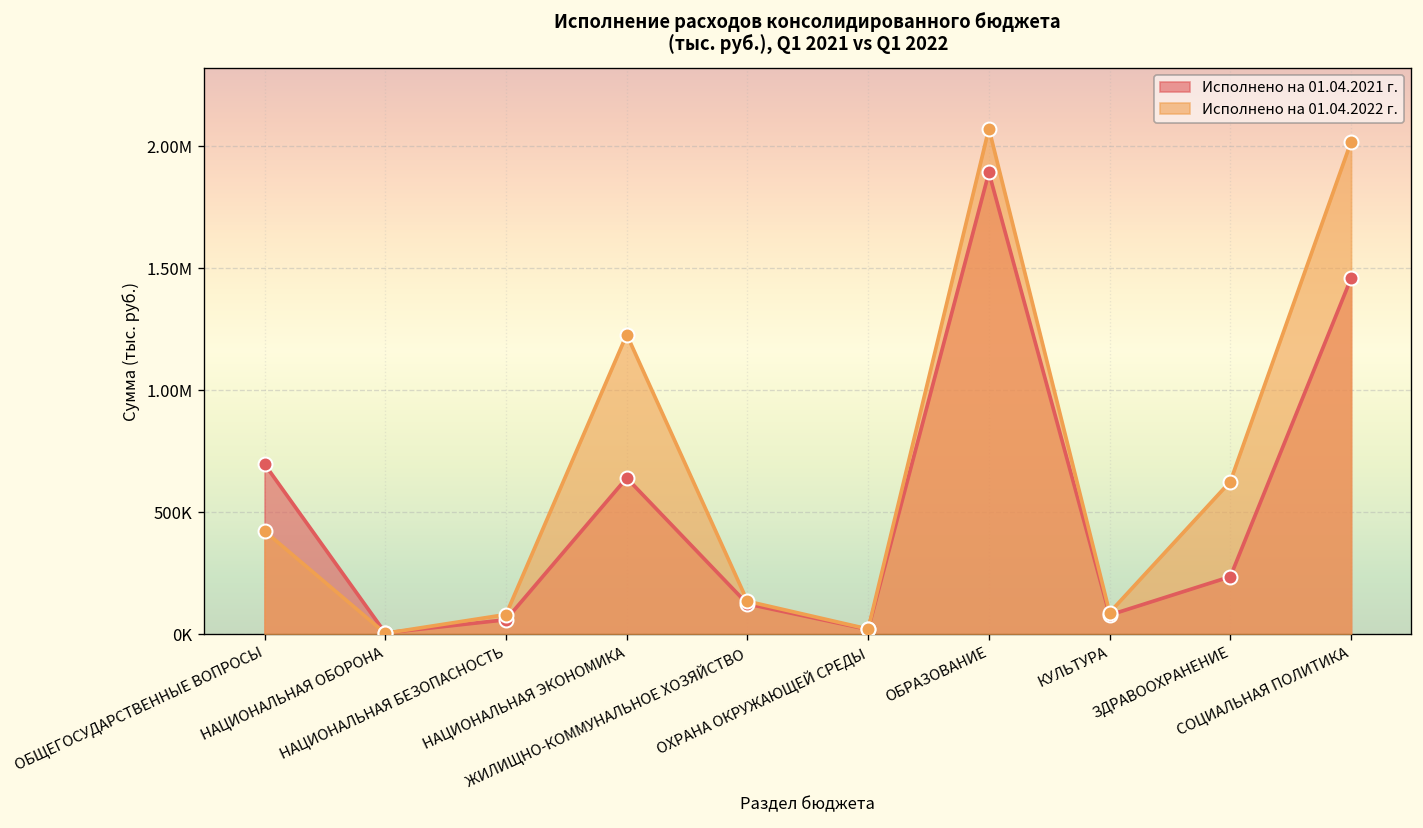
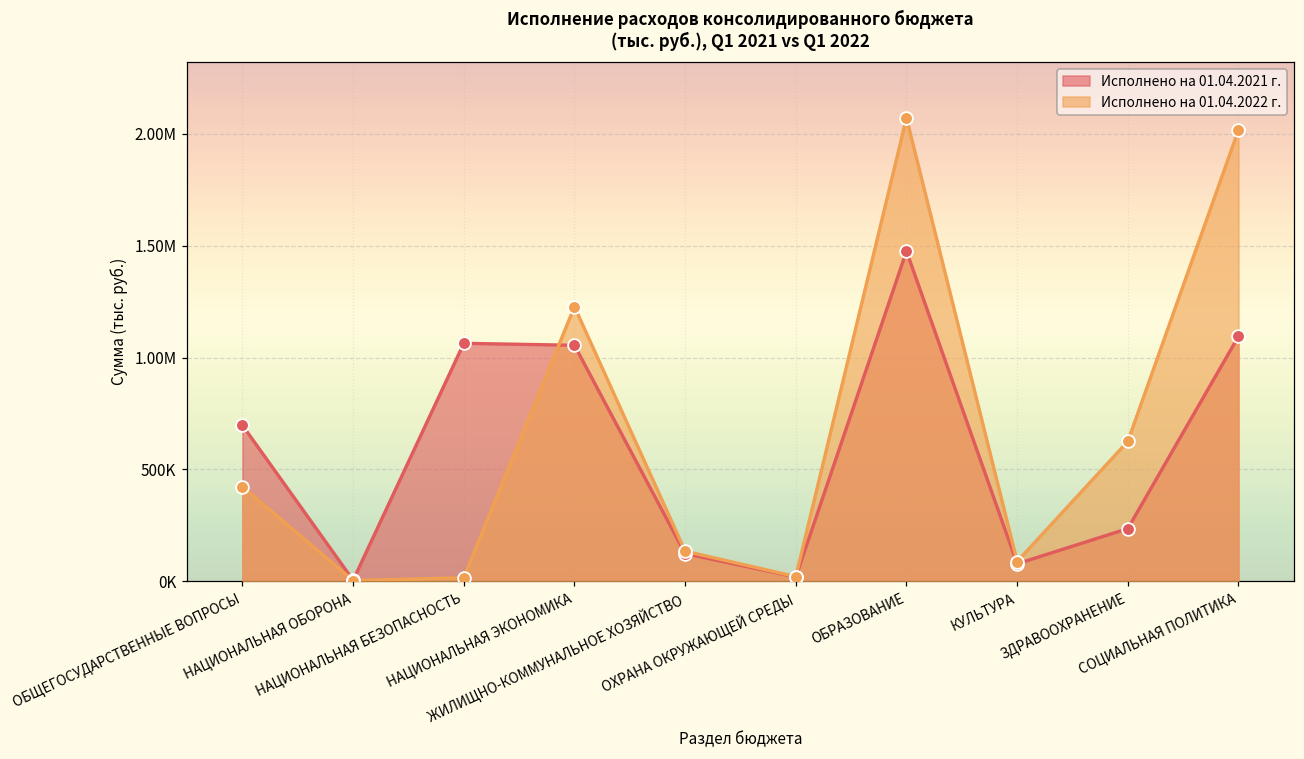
Исполнено на 01.04.2021 г., НАЦИОНАЛЬНАЯ БЕЗОПАСНОСТЬ: 60000 -> 1060000
Исполнено на 01.04.2022 г., НАЦИОНАЛЬНАЯ БЕЗОПАСНОСТЬ: 80000 -> 20000
Исполнено на 01.04.2021 г., НАЦИОНАЛЬНАЯ ЭКОНОМИКА: 640000 -> 1050000
Исполнено на 01.04.2021 г., ОБРАЗОВАНИЕ: 1890000 -> 1480000
Исполнено на 01.04.2021 г., СОЦИАЛЬНАЯ ПОЛИТИКА: 1460000 -> 1090000
